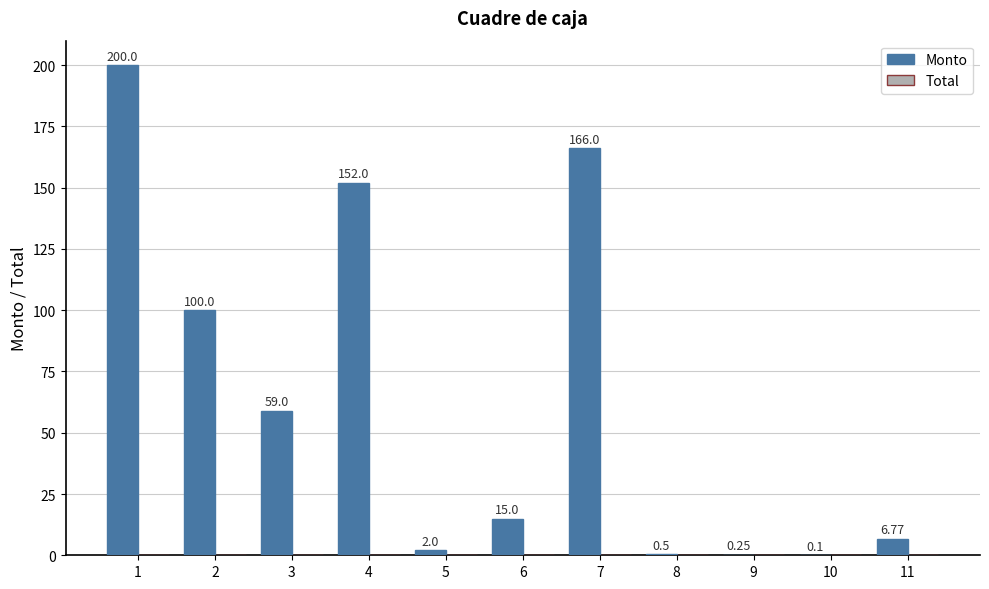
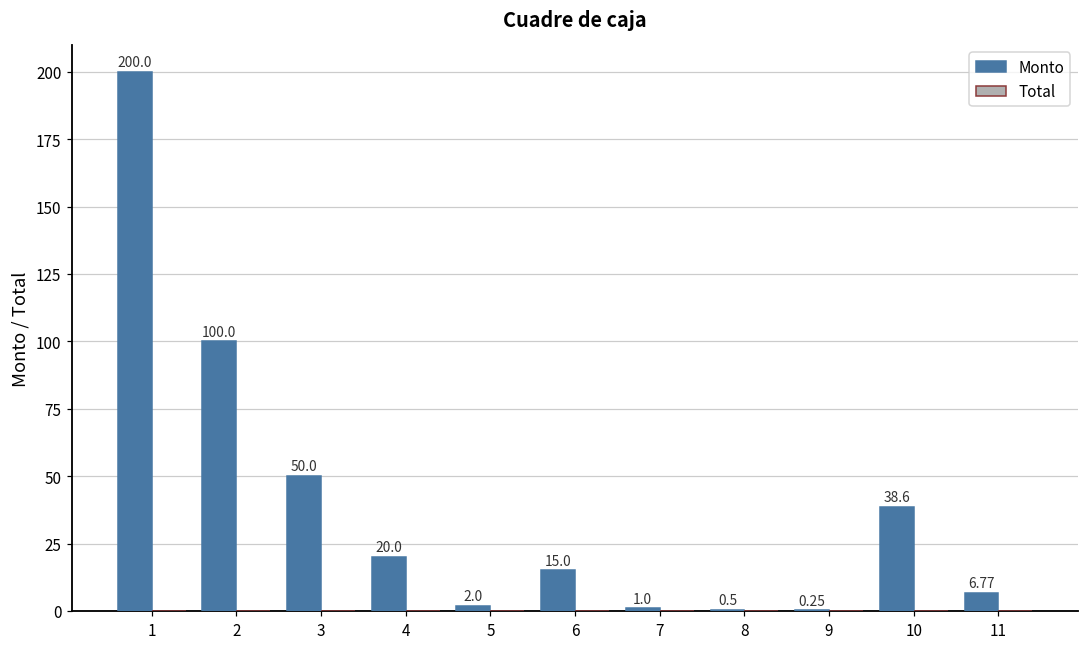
Monto, 3: 59.0 -> 50.0
Monto, 4: 152.0 -> 20.0
Monto, 7: 166.0 -> 1.0
Monto, 10: 0.1 -> 38.6
